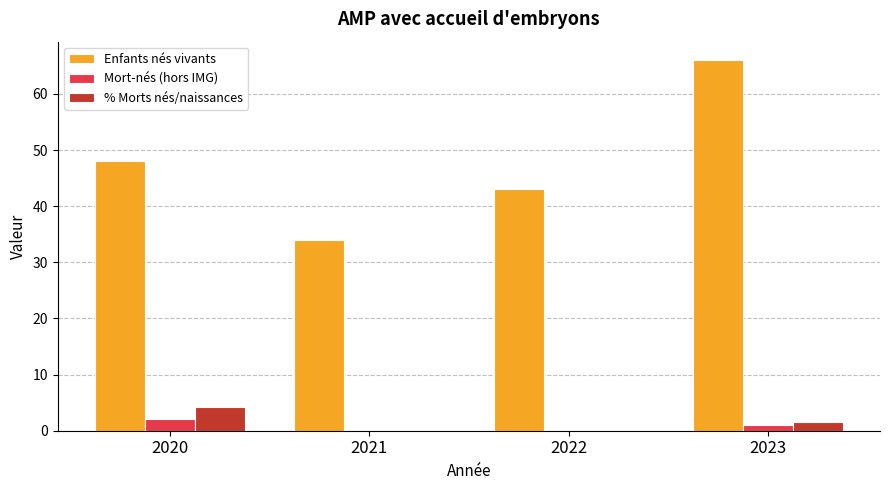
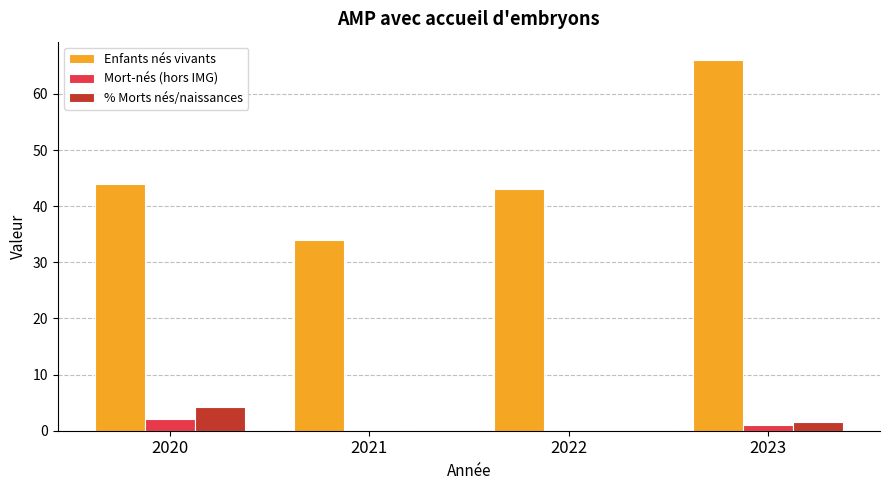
Enfants nés vivants, 2020: 48 -> 44
